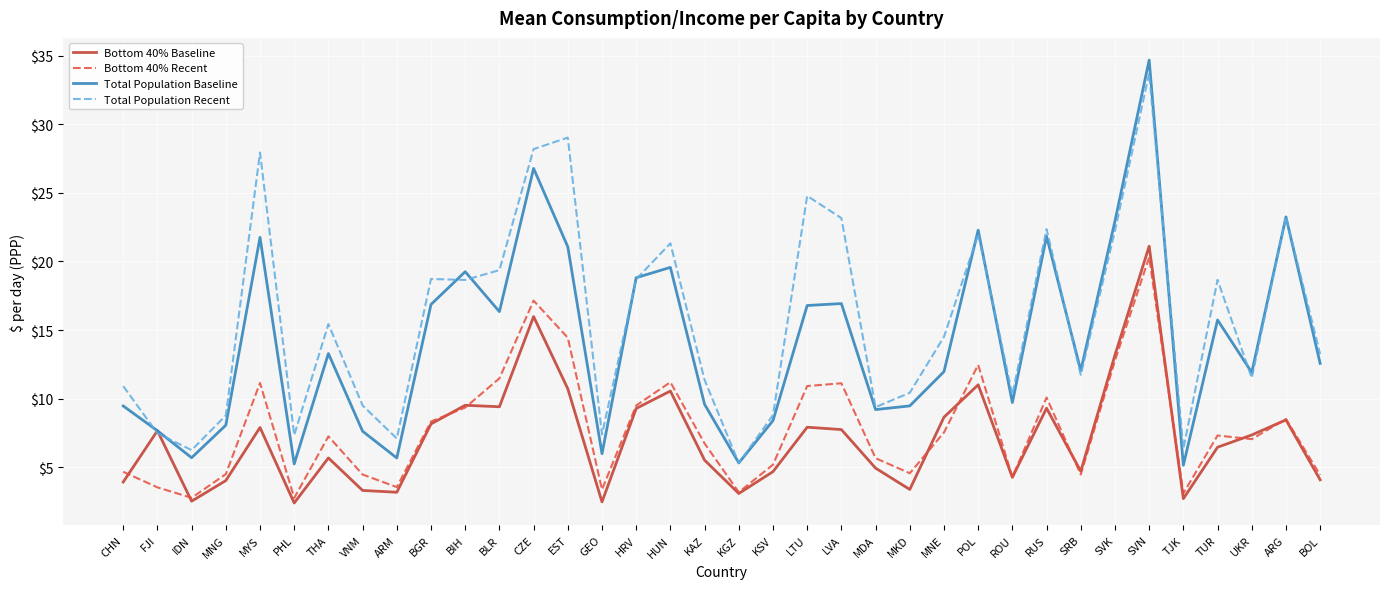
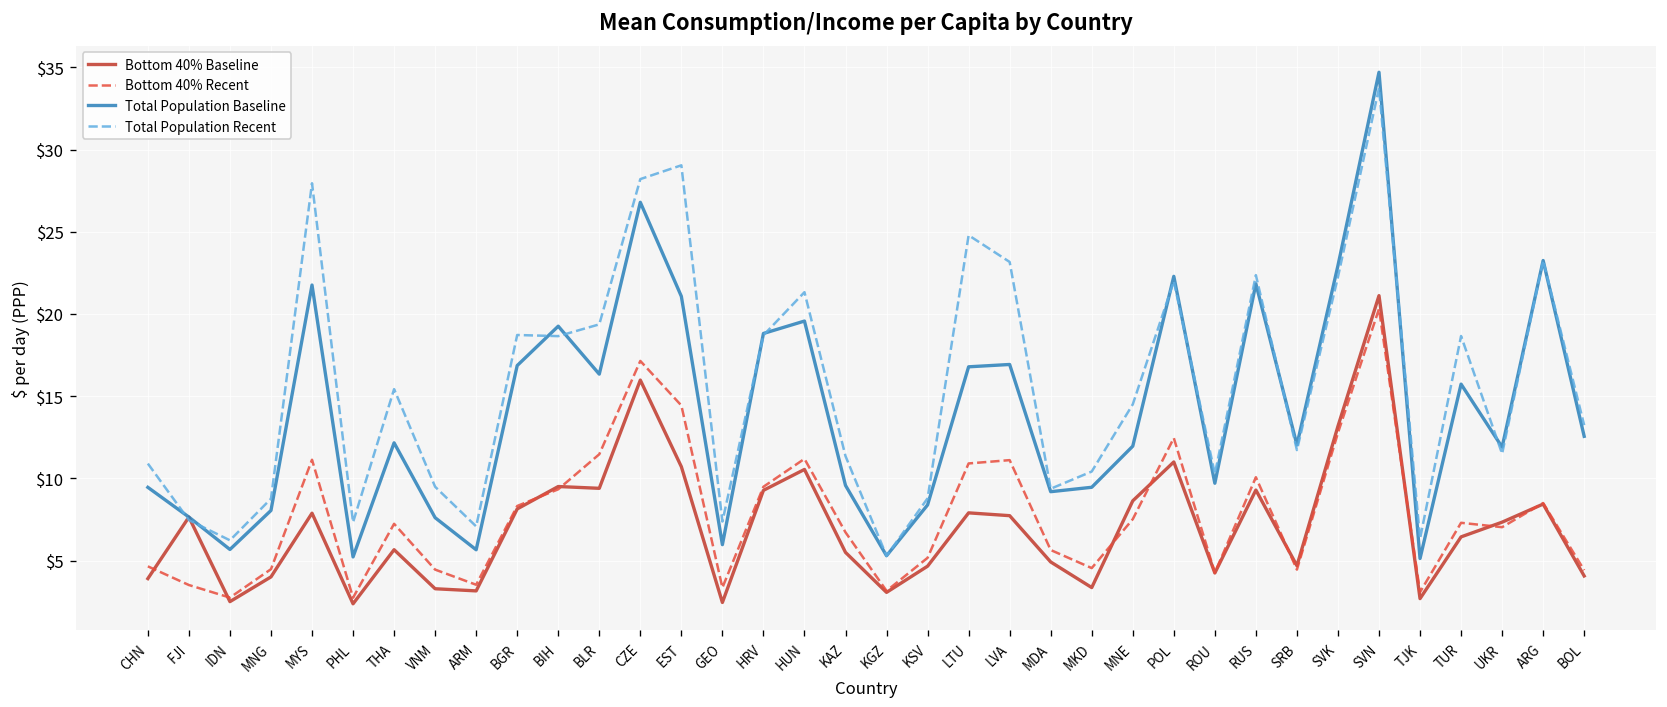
Total Population Baseline, THA: $13.3 -> $12.2
